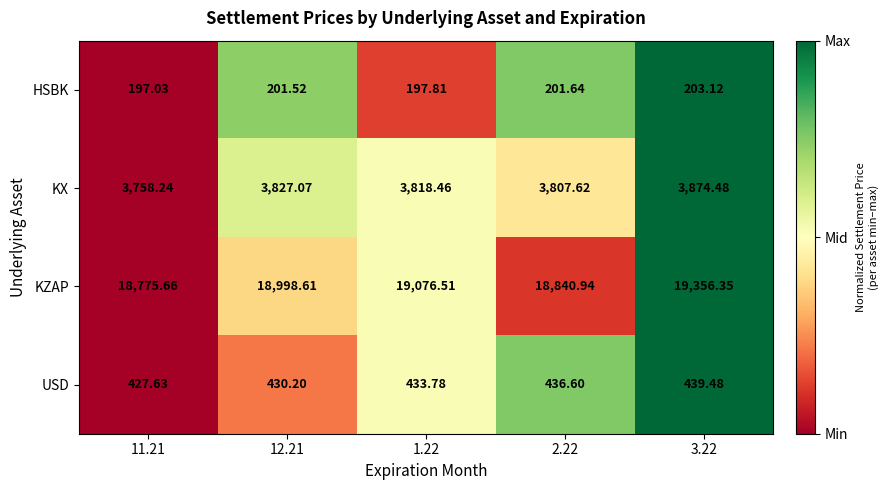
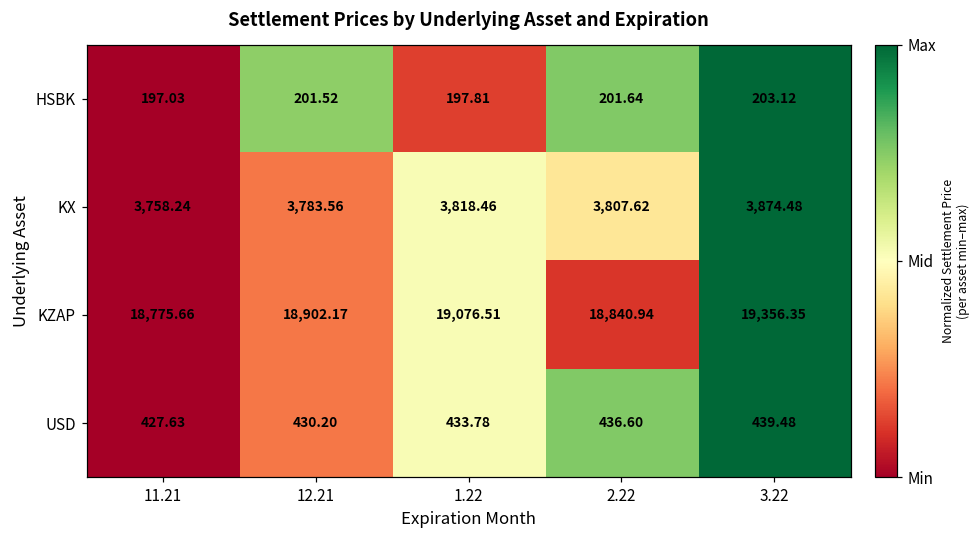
KX, 12.21: 3,827.07 -> 3,783.56
KZAP, 12.21: 18,998.61 -> 18,902.17
